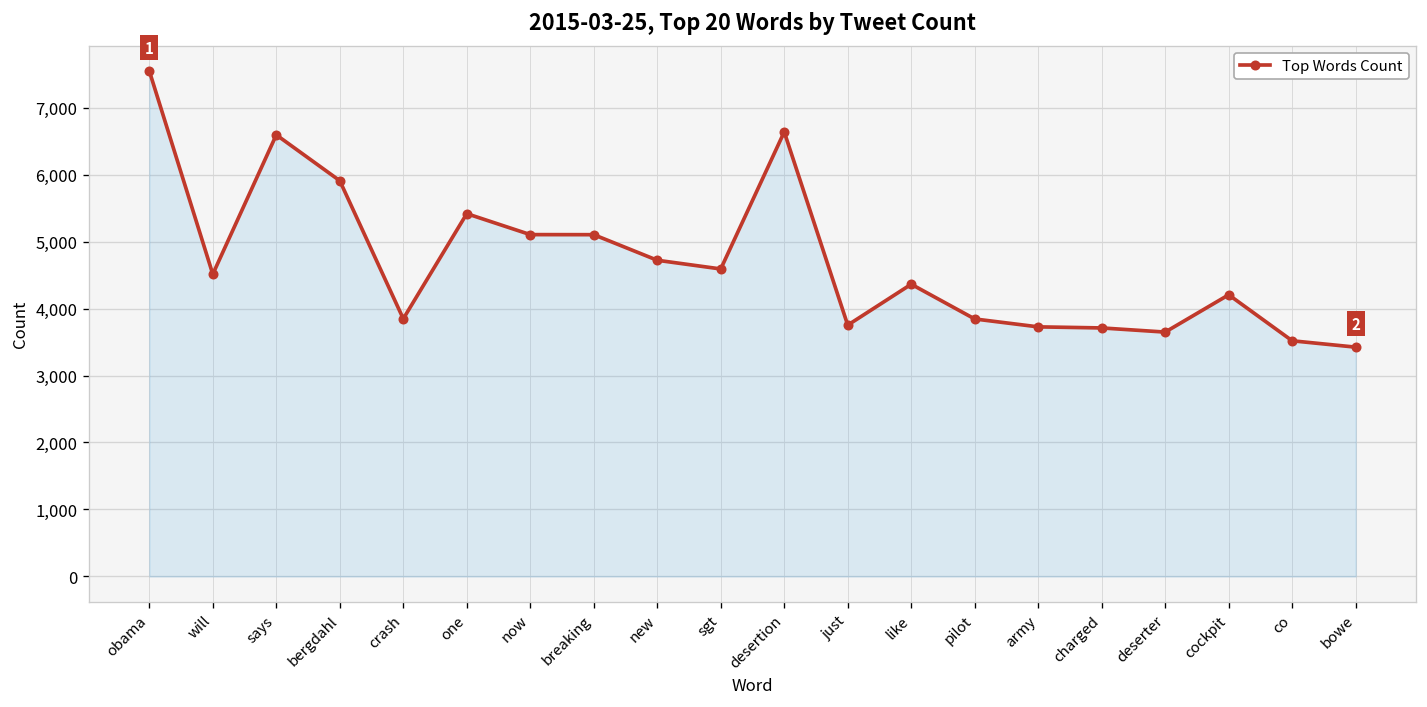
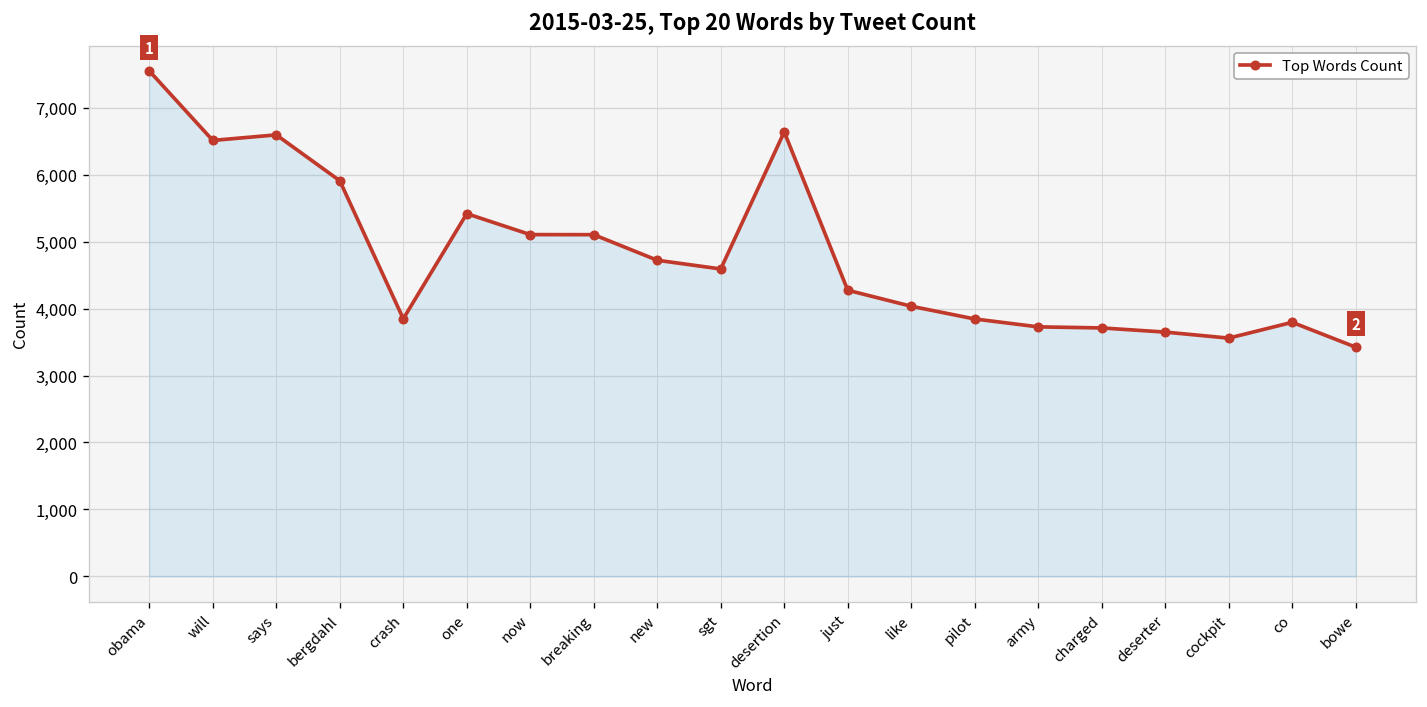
will: 4,500 -> 6,500
just: 3,800 -> 4,300
like: 4,400 -> 4,000
cockpit: 4,200 -> 3,600
co: 3,500 -> 3,800
